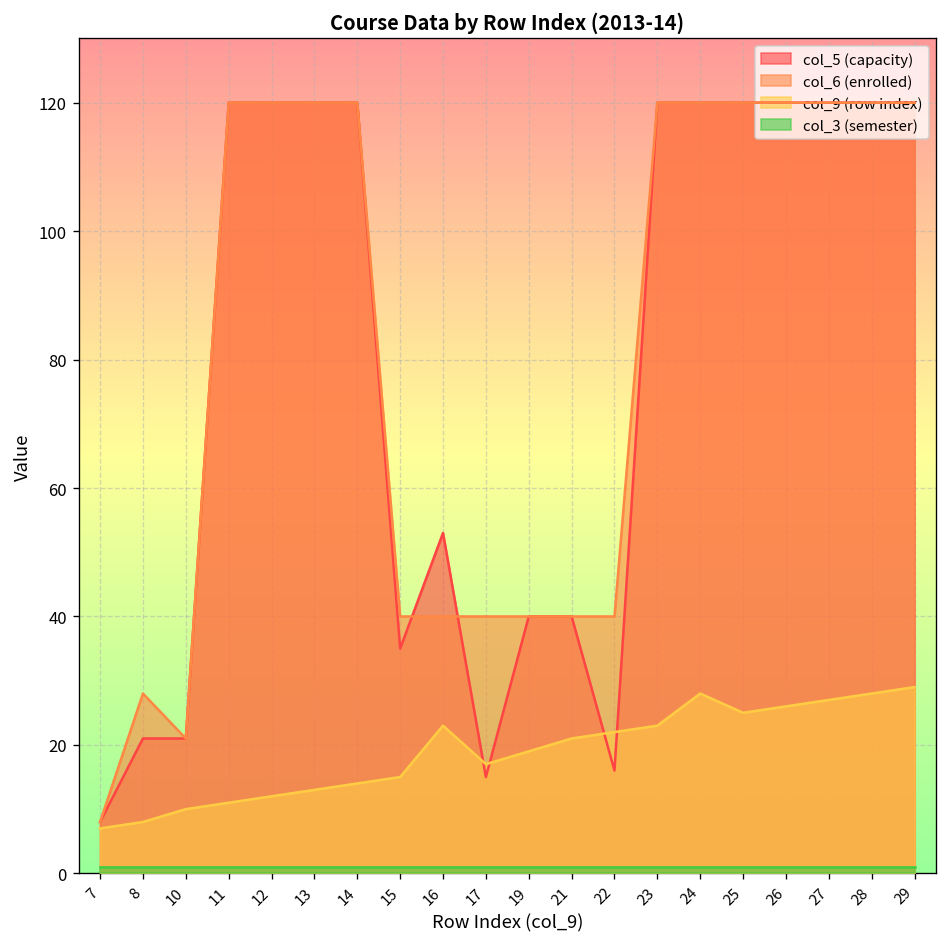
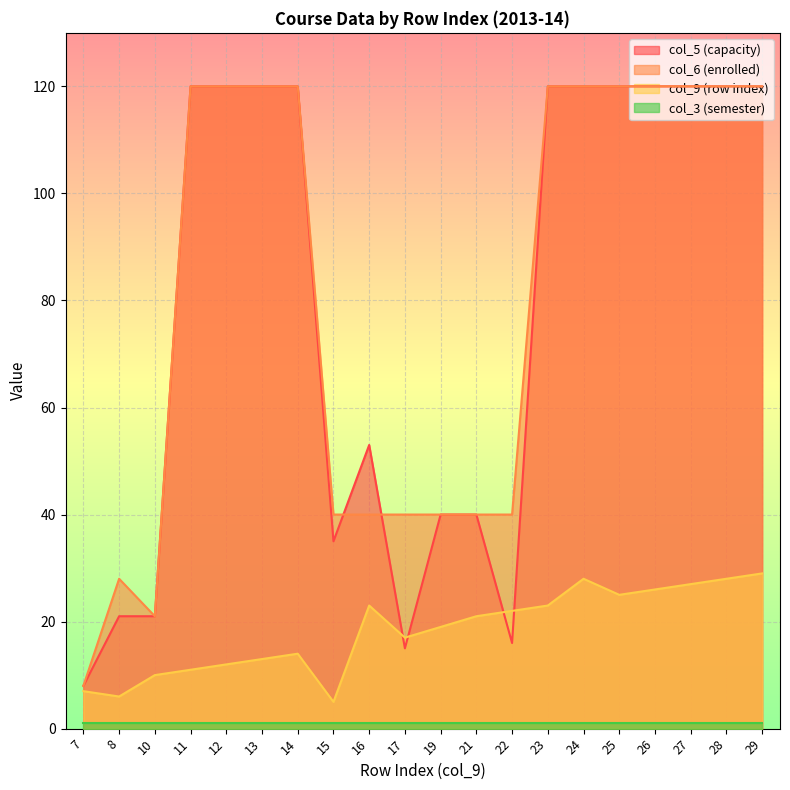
col_9 (row index), 8: 8 -> 6
col_9 (row index), 15: 15 -> 5
